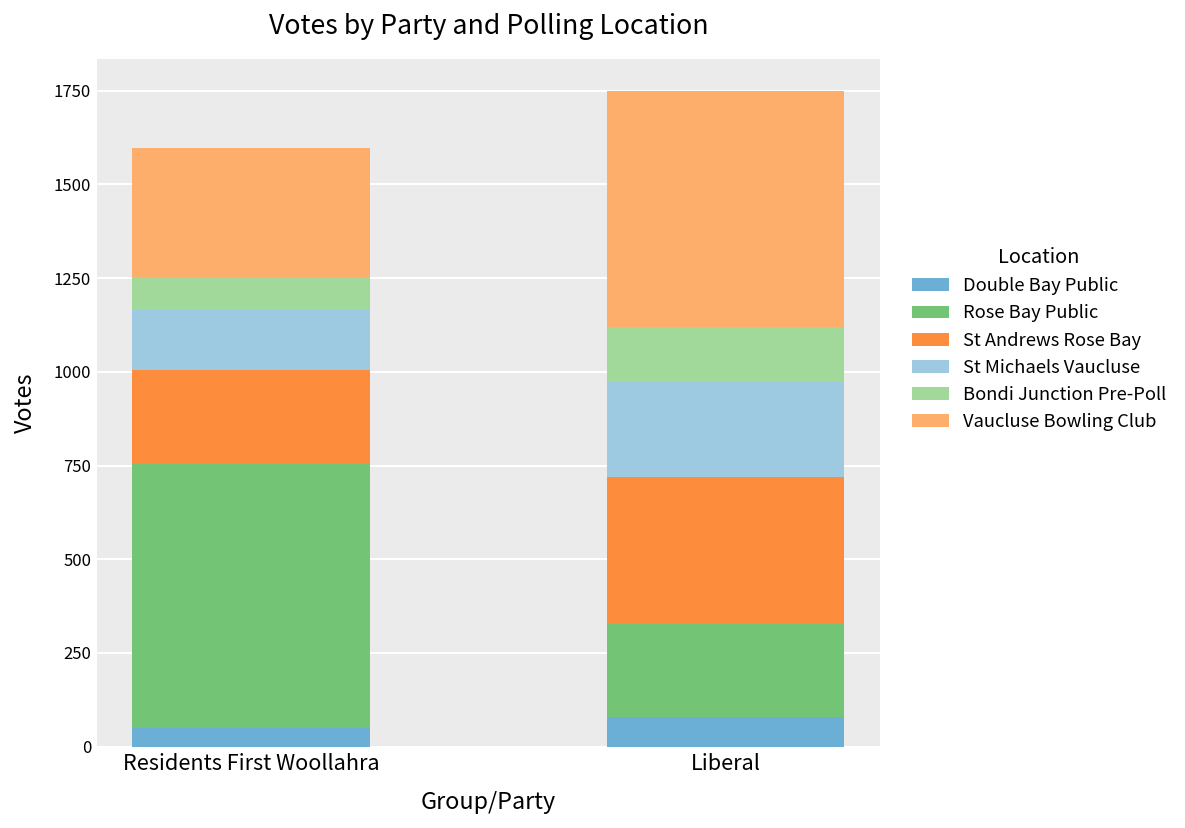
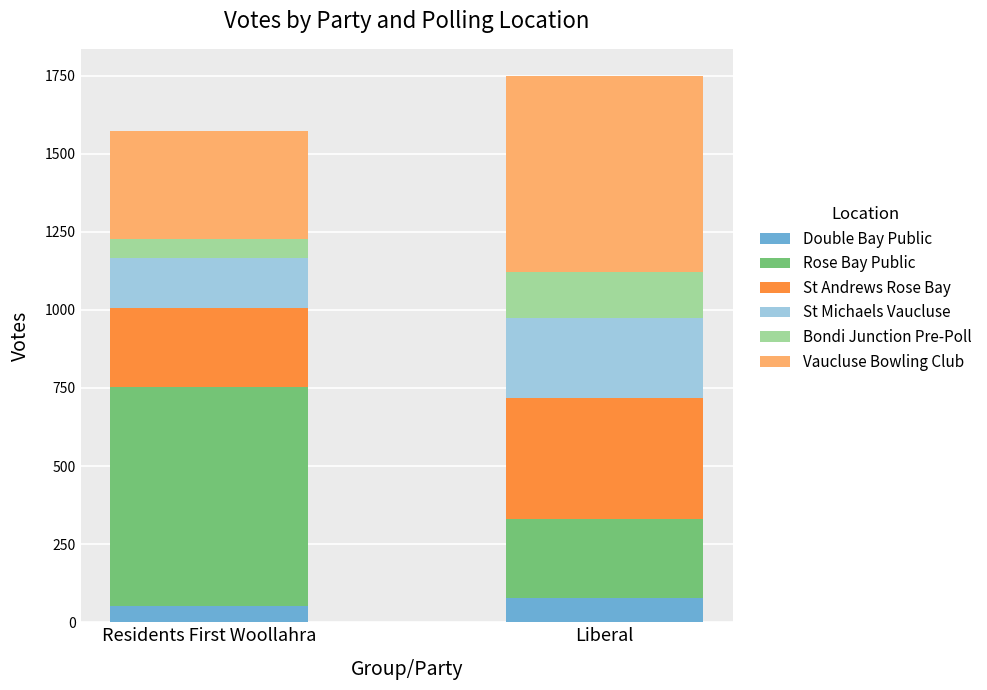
Bondi Junction Pre-Poll, Residents First Woollahra: 90 -> 60
